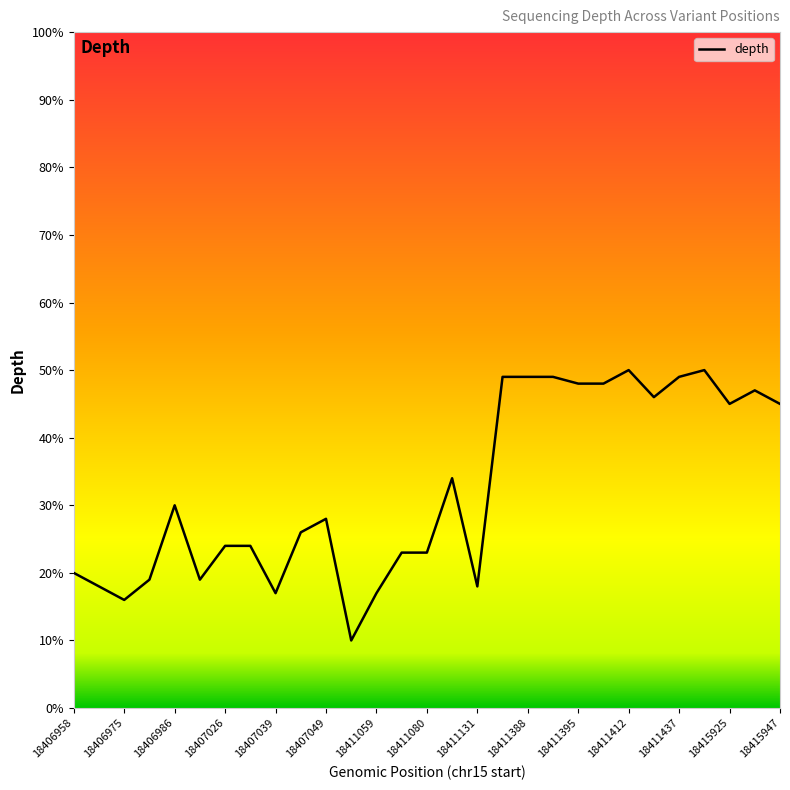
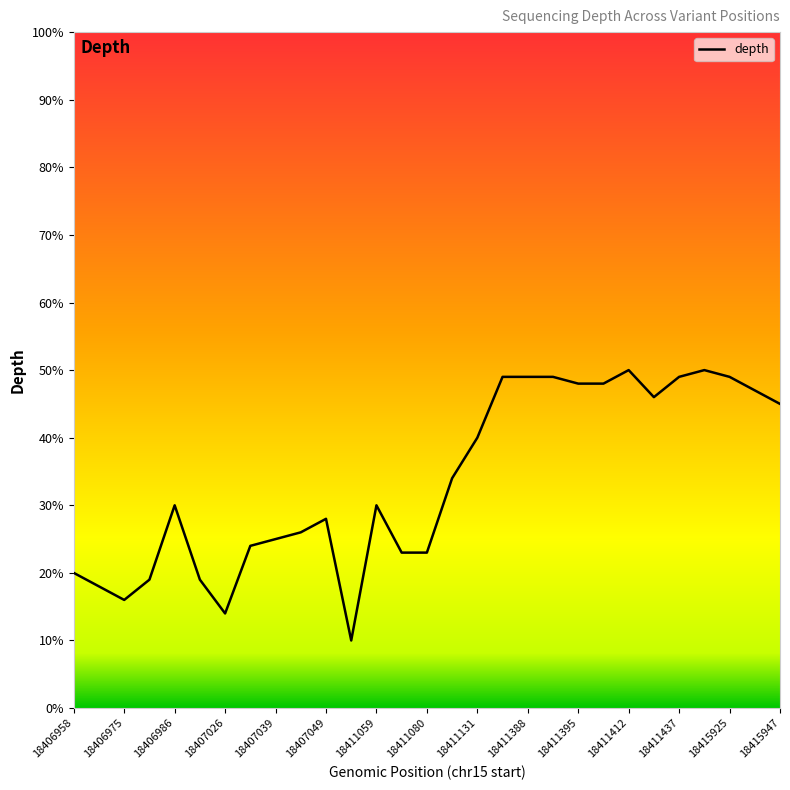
18407026: 24% -> 14%
18407039: 17% -> 25%
18411059: 17% -> 30%
18411131: 18% -> 40%
18415925: 45% -> 49%
